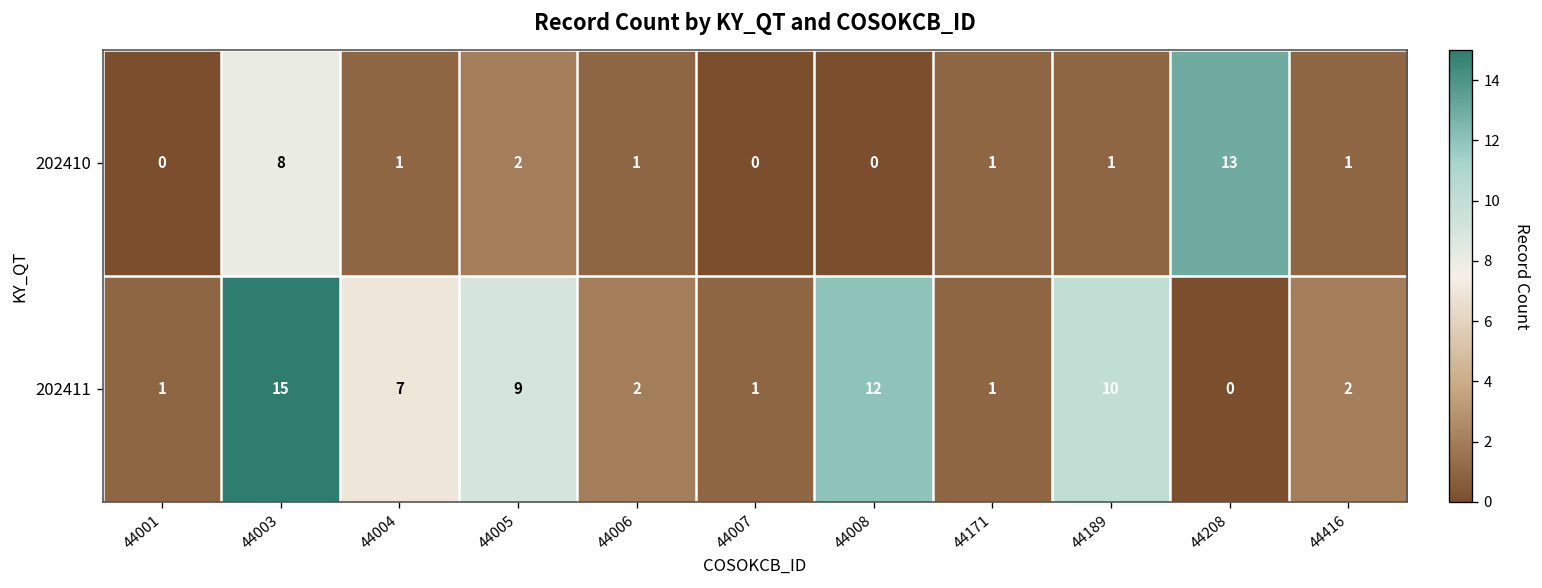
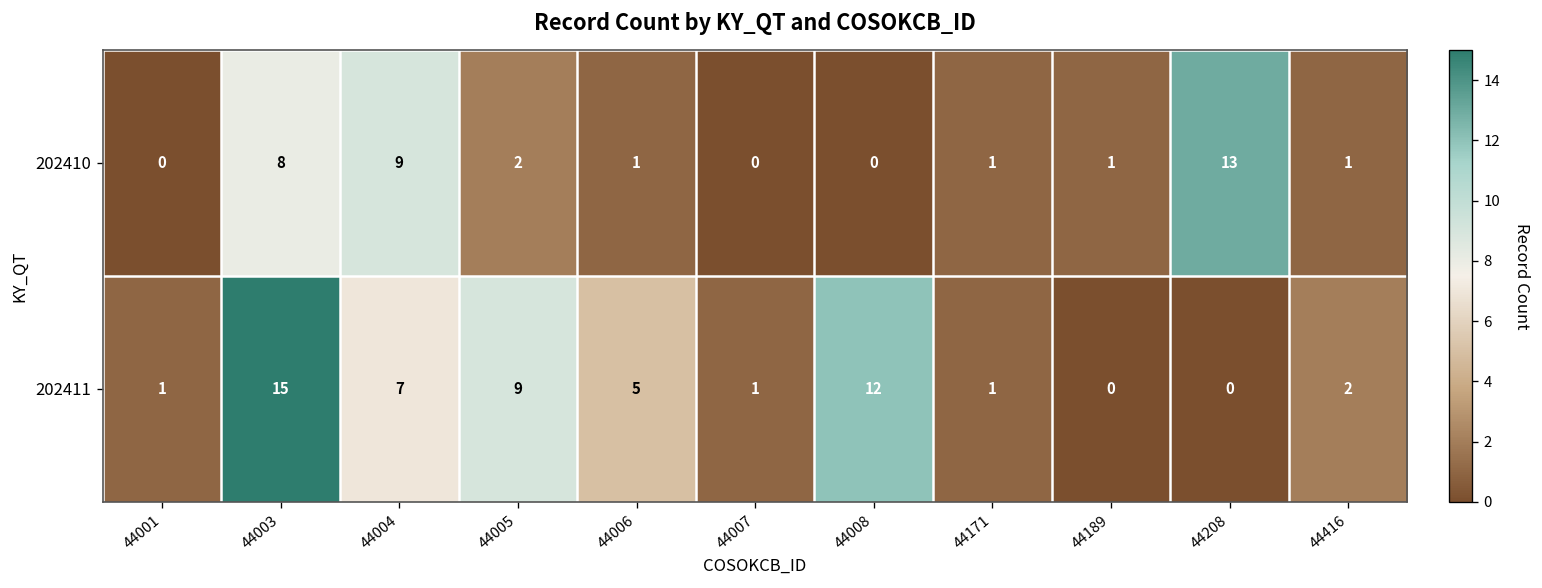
202410, 44004: 1 -> 9
202411, 44006: 2 -> 5
202411, 44189: 10 -> 0
